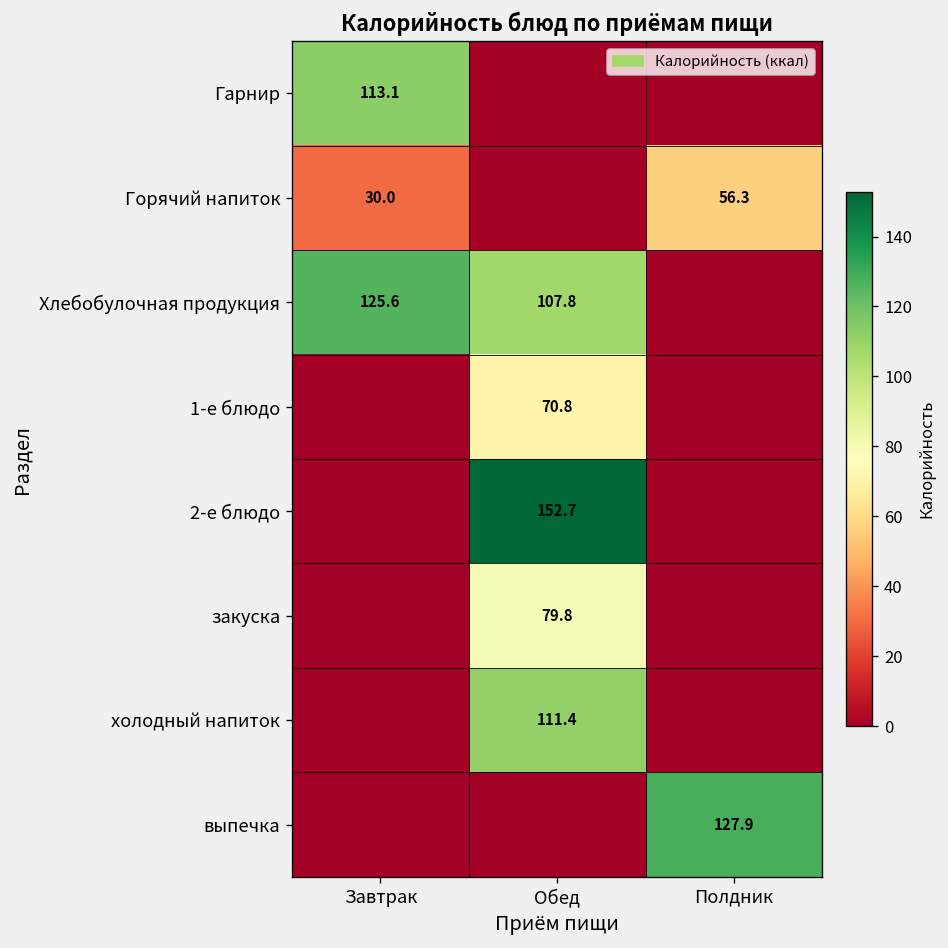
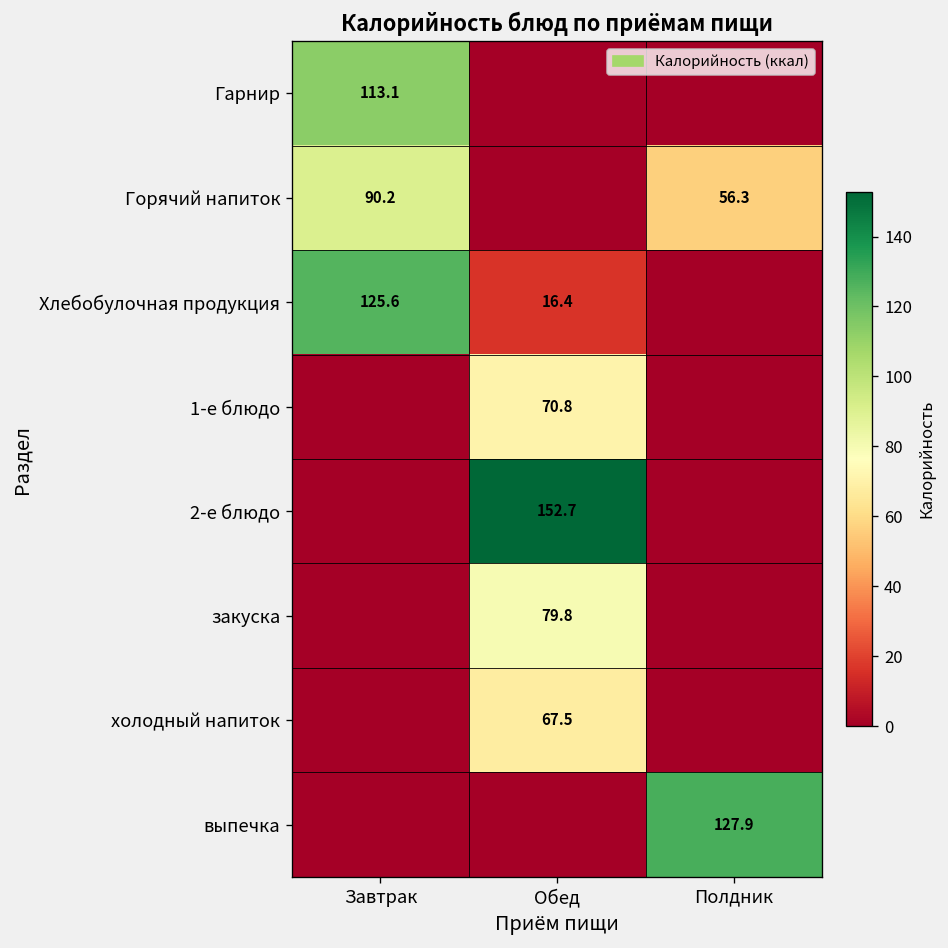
Горячий напиток, Завтрак: 30.0 -> 90.2
Хлебобулочная продукция, Обед: 107.8 -> 16.4
холодный напиток, Обед: 111.4 -> 67.5
